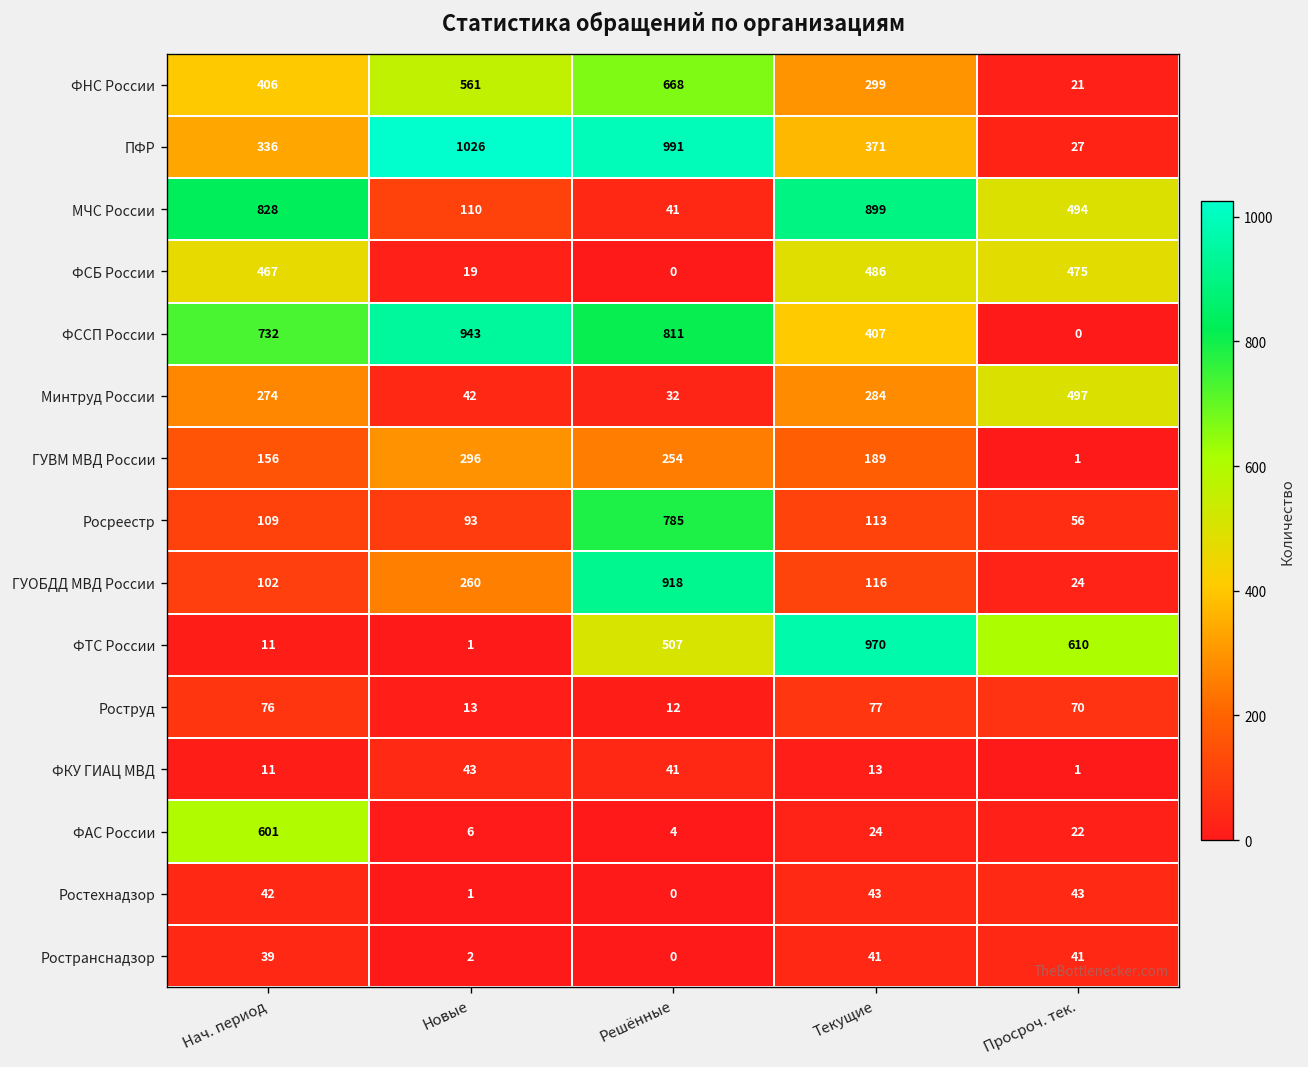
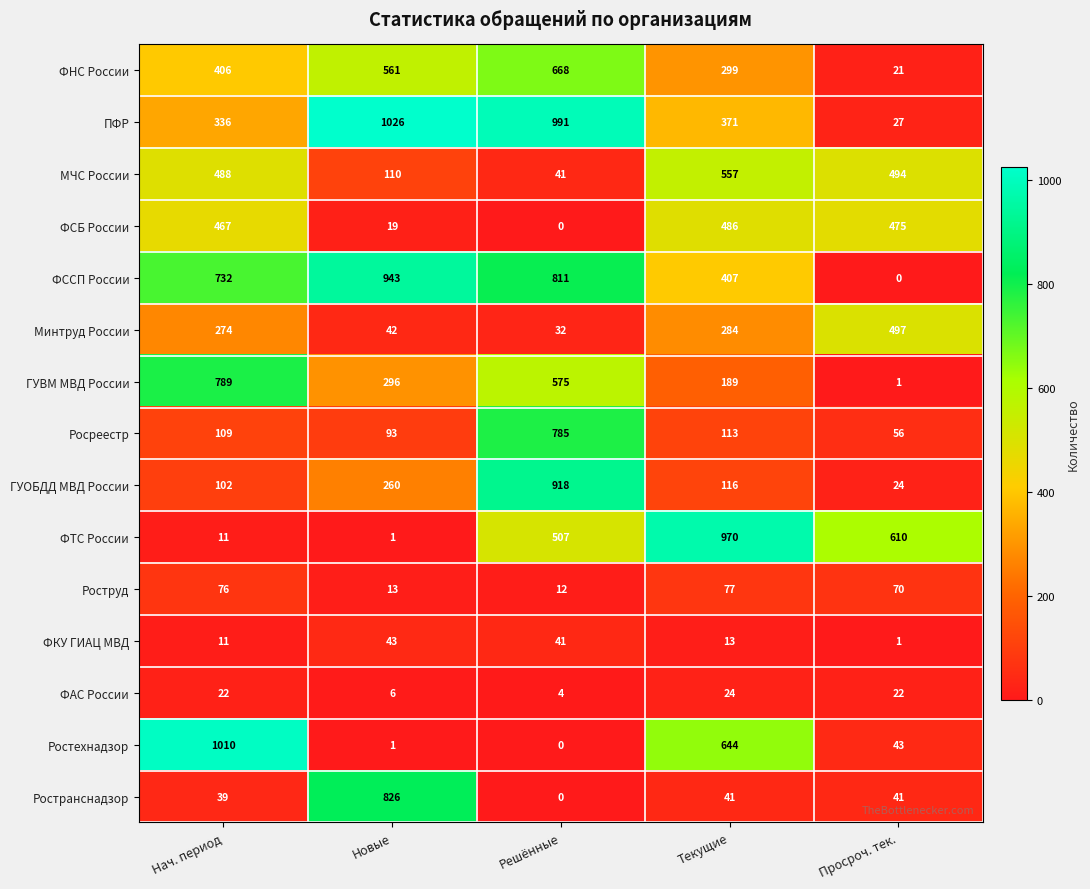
МЧС России, Нач. период: 828 -> 488
МЧС России, Текущие: 899 -> 557
ГУВМ МВД России, Нач. период: 156 -> 789
ГУВМ МВД России, Решённые: 254 -> 575
ФАС России, Нач. период: 601 -> 22
Ростехнадзор, Нач. период: 42 -> 1010
Ростехнадзор, Текущие: 43 -> 644
Ространснадзор, Новые: 2 -> 826
